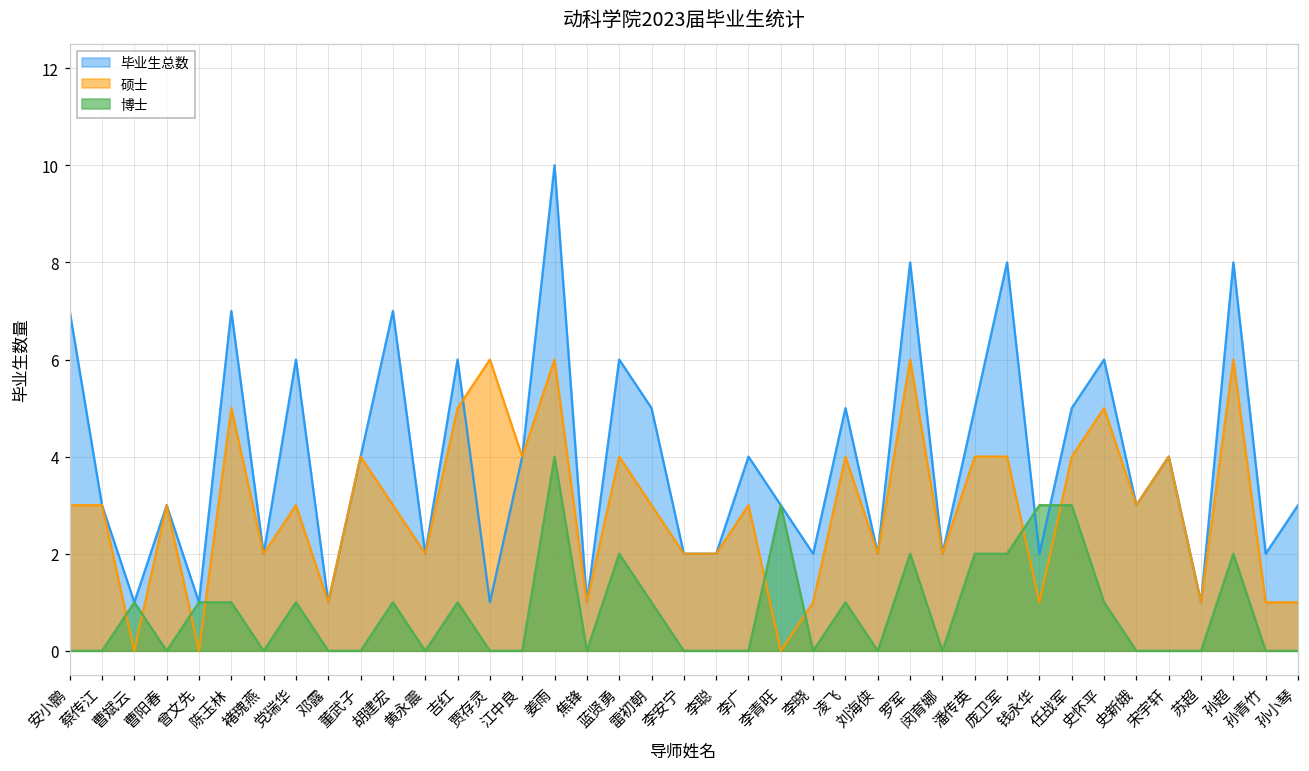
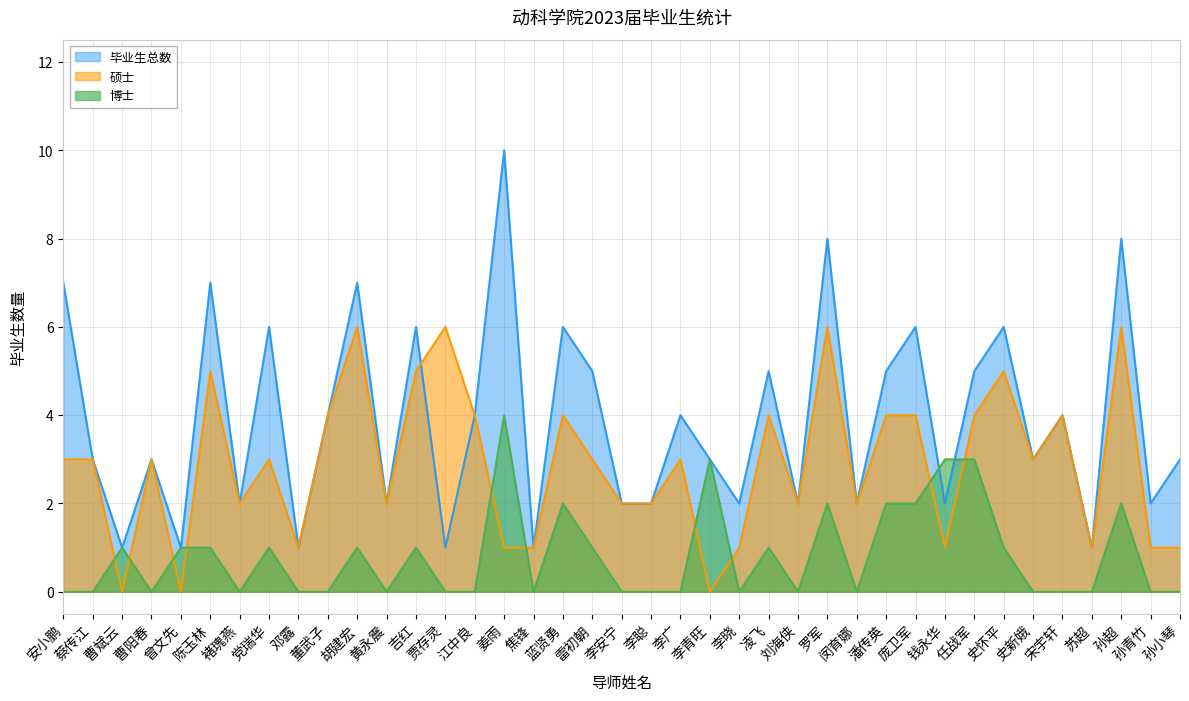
硕士, 胡建宏: 3 -> 6
硕士, 姜雨: 6 -> 1
毕业生总数, 庞卫军: 8 -> 6
